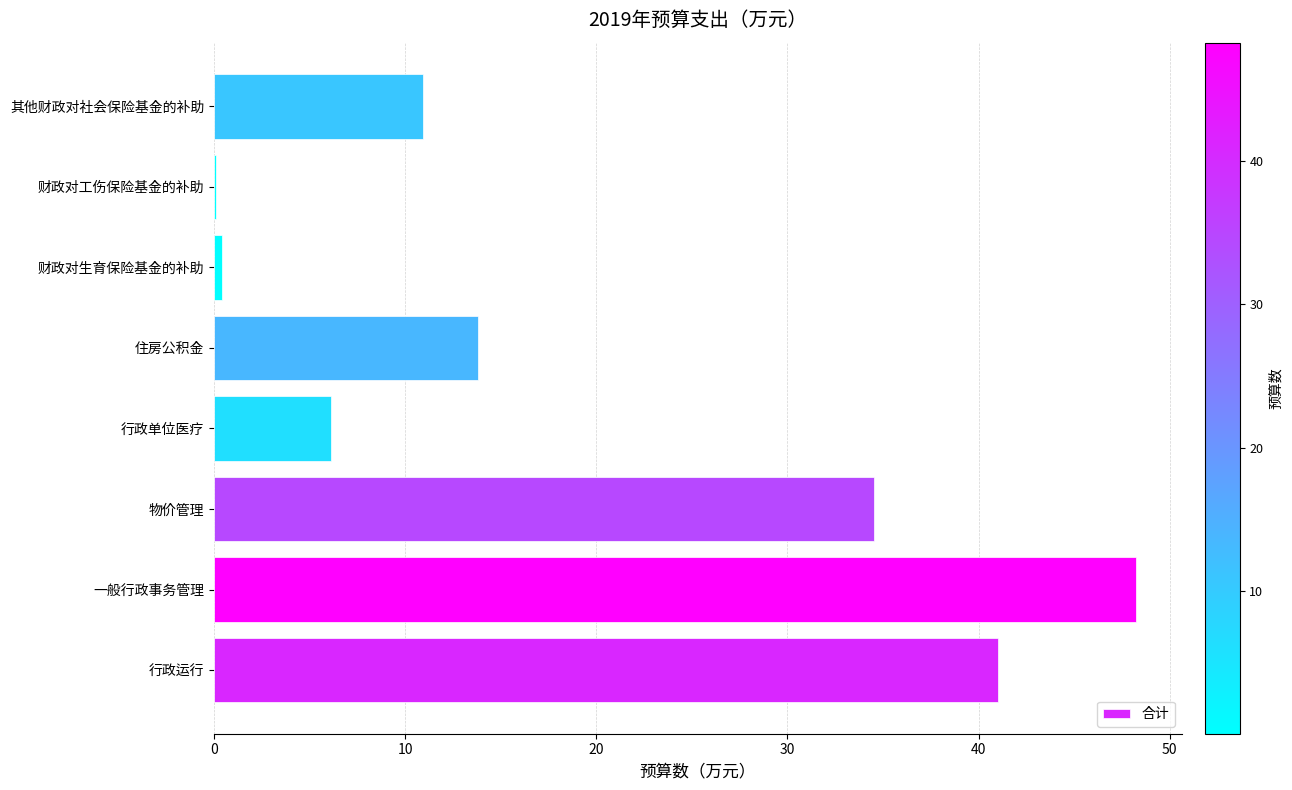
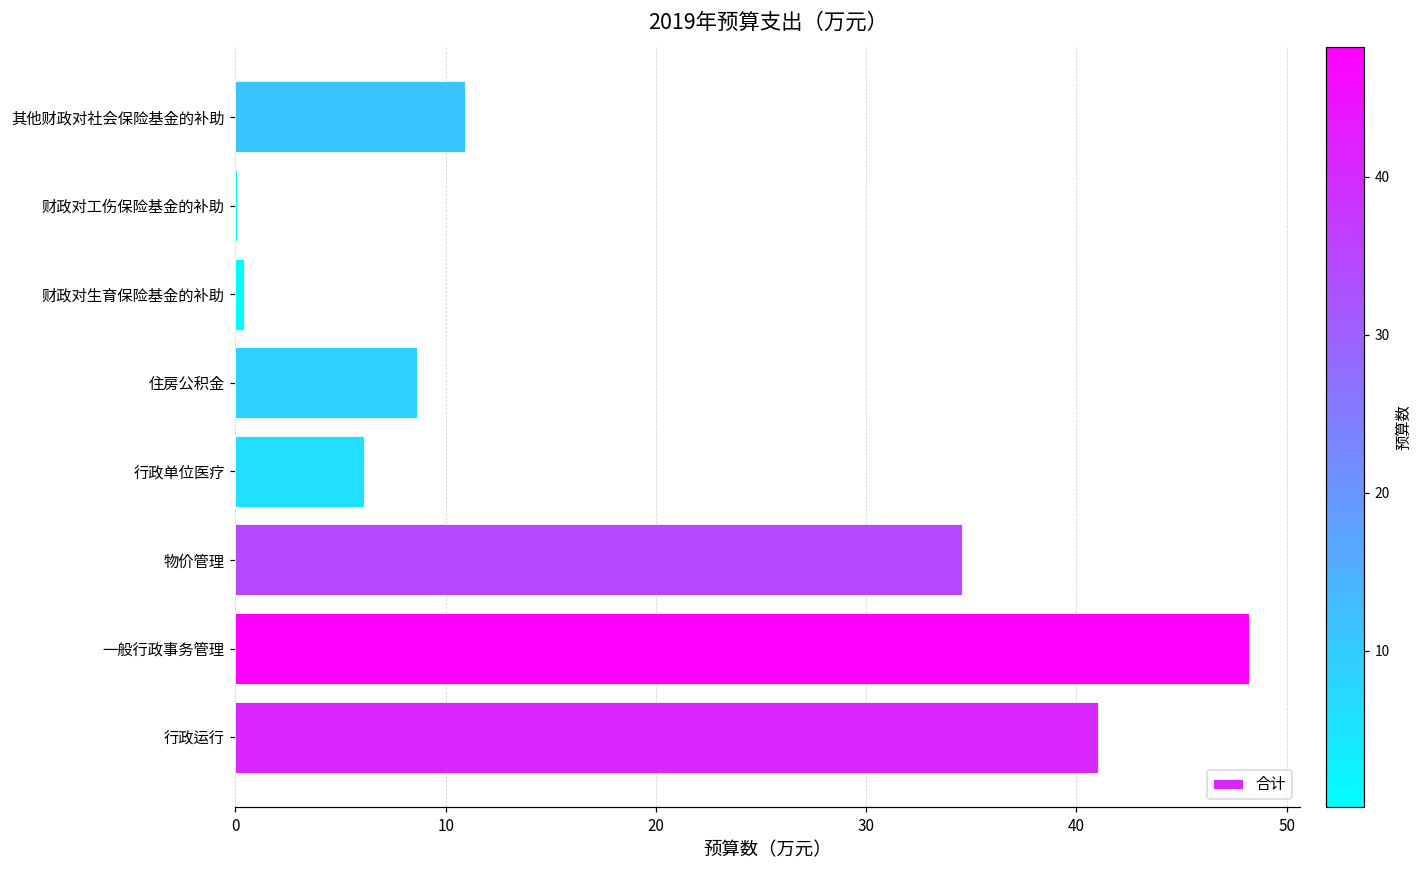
住房公积金: 13.8 -> 8.6
